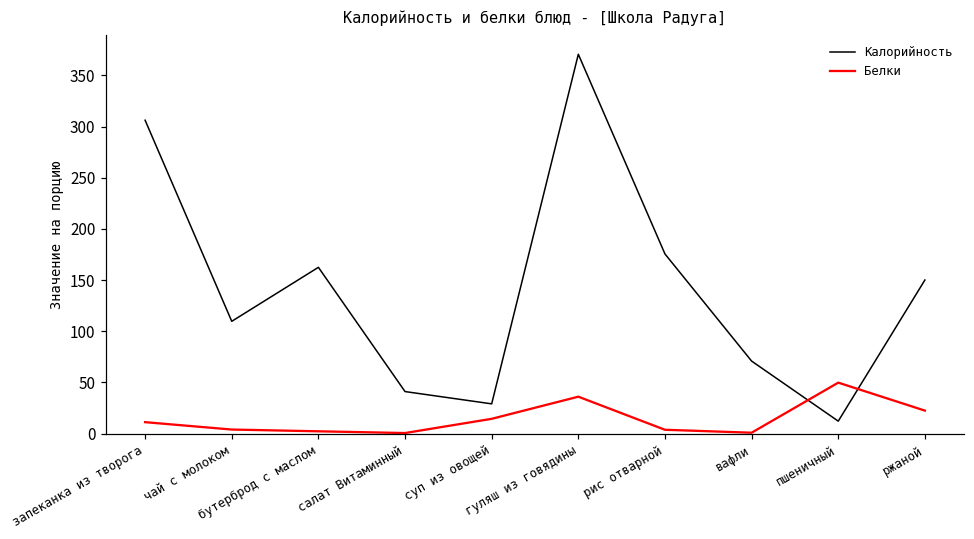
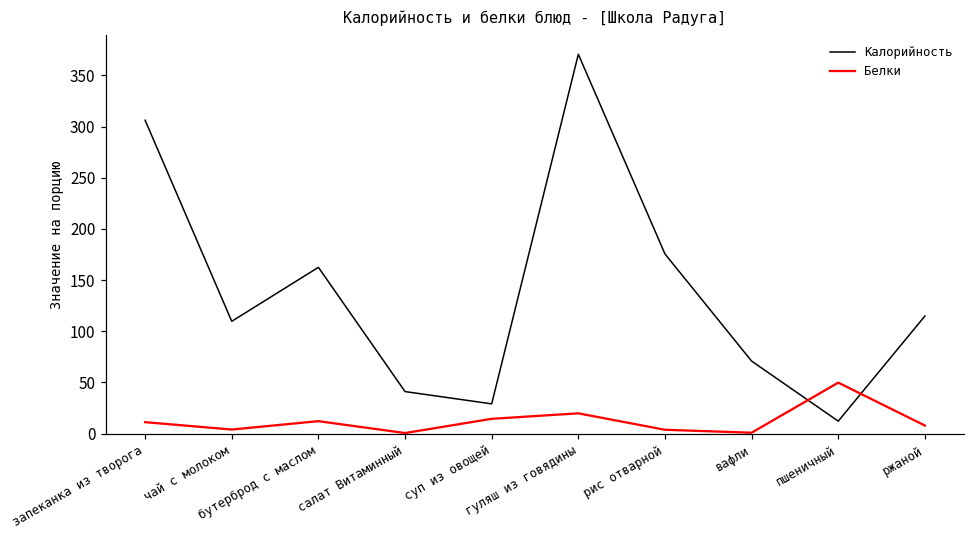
Белки, бутерброд с маслом: 0 -> 10
Белки, гуляш из говядины: 40 -> 20
Калорийность, ржаной: 150 -> 110
Белки, ржаной: 20 -> 10
